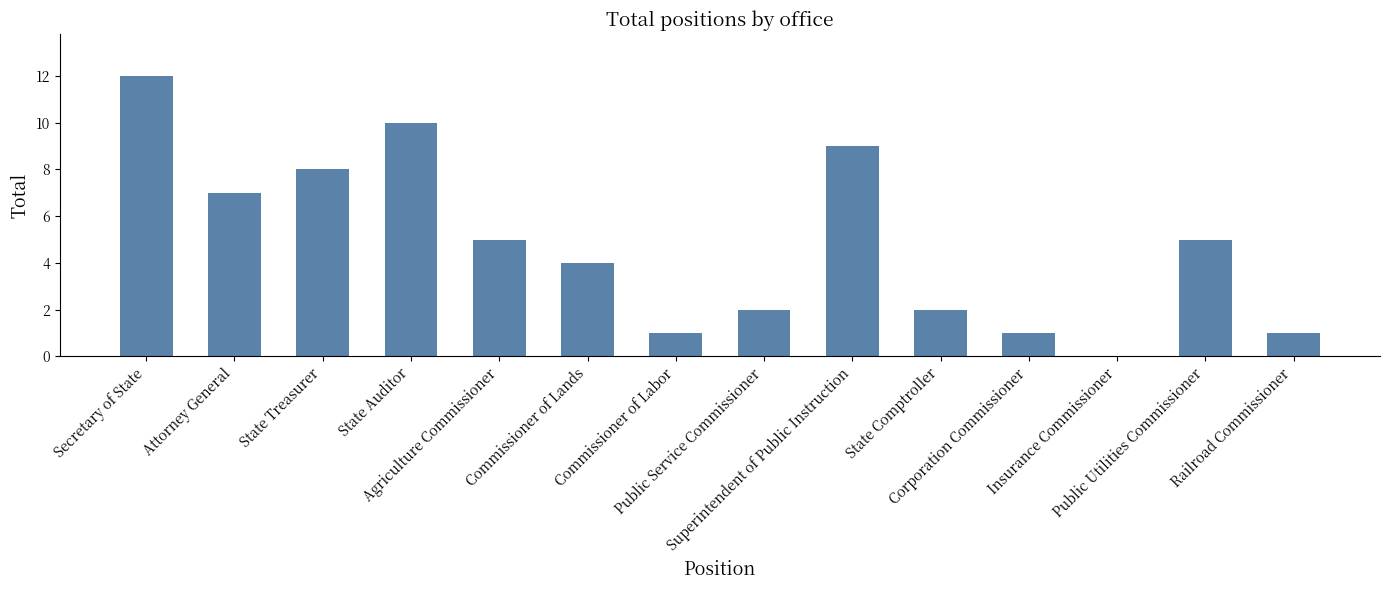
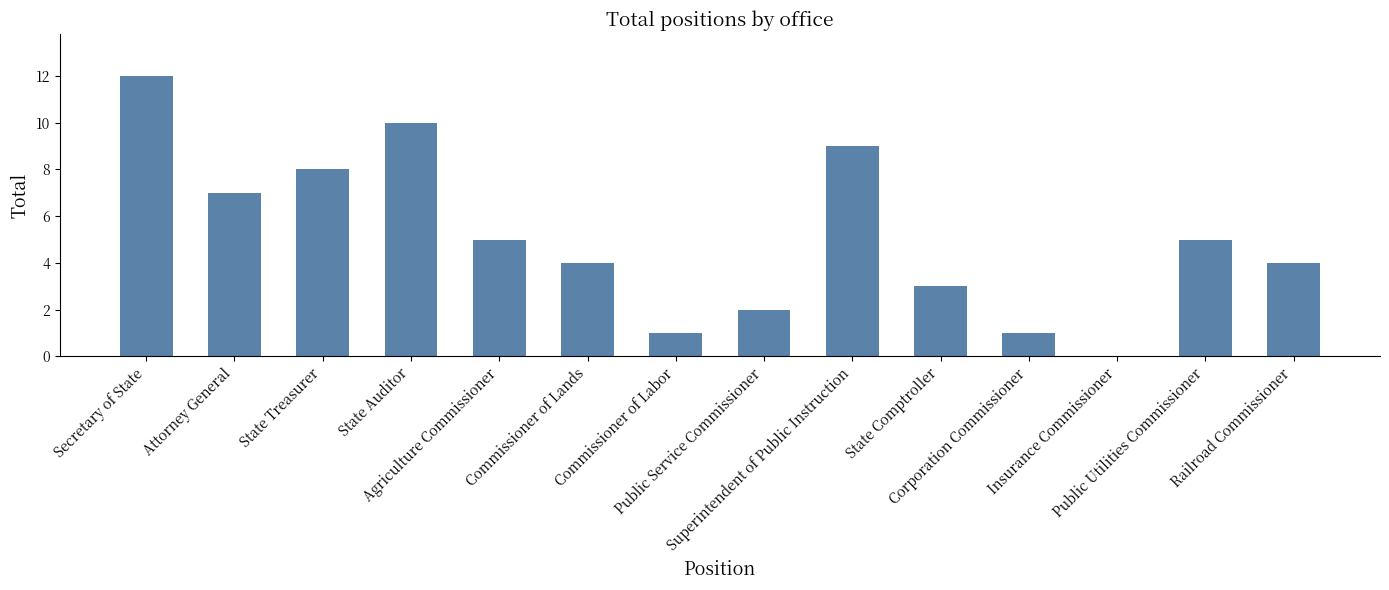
State Comptroller: 2 -> 3
Railroad Commissioner: 1 -> 4
